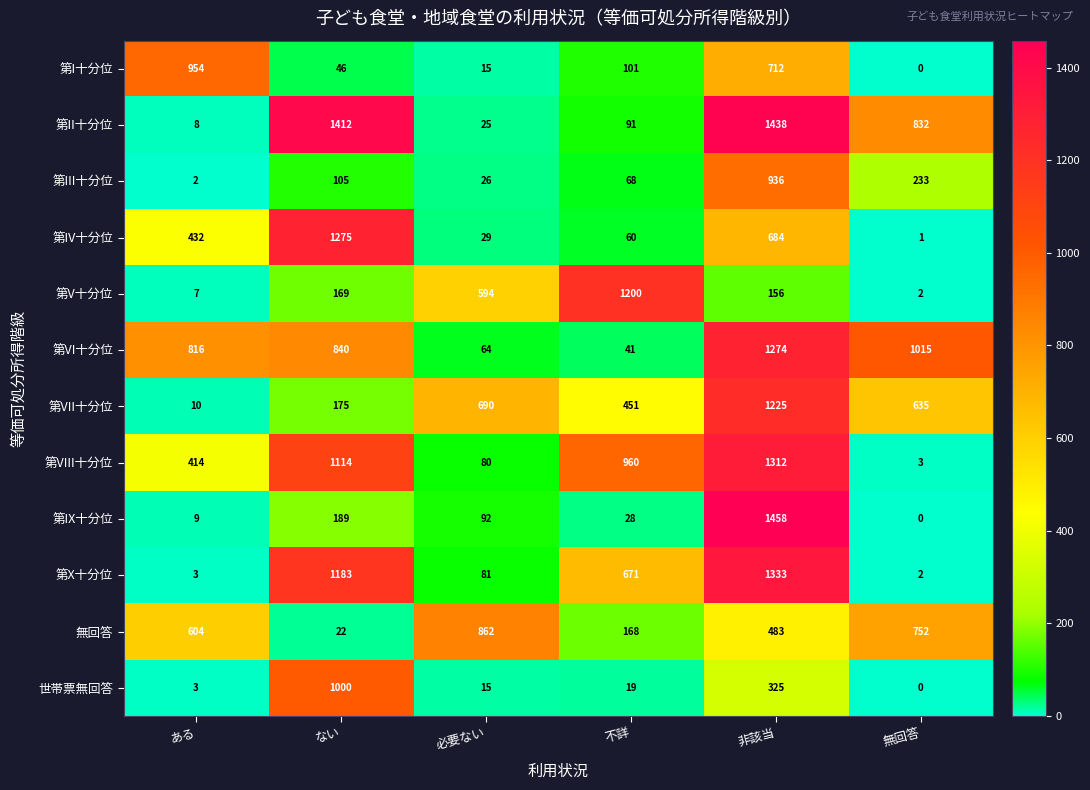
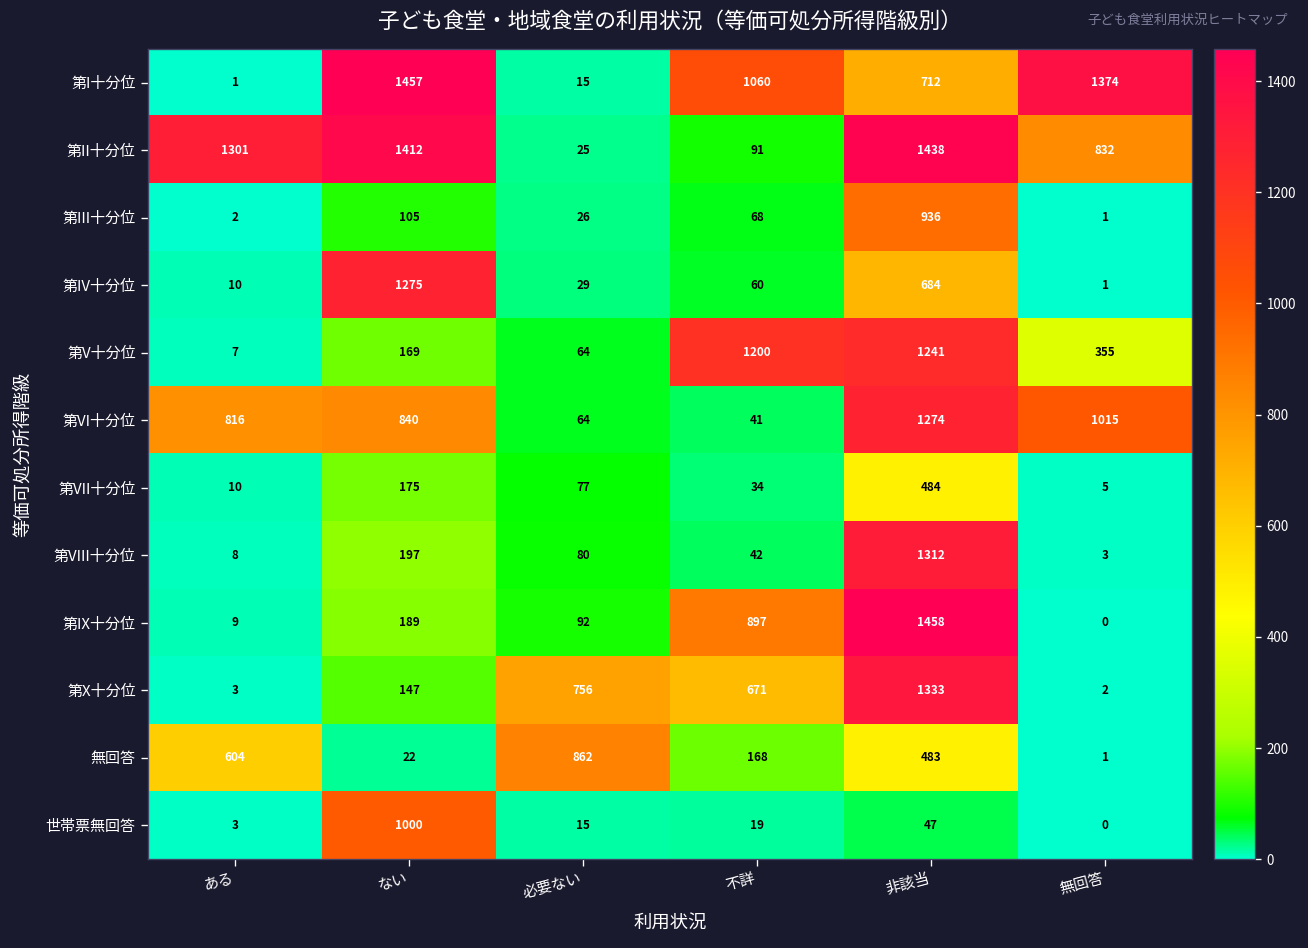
第I十分位, ある: 954 -> 1
第I十分位, ない: 46 -> 1457
第I十分位, 不詳: 101 -> 1060
第I十分位, 無回答: 0 -> 1374
第II十分位, ある: 8 -> 1301
第III十分位, 無回答: 233 -> 1
第IV十分位, ある: 432 -> 10
第V十分位, 必要ない: 594 -> 64
第V十分位, 非該当: 156 -> 1241
第V十分位, 無回答: 2 -> 355
第VII十分位, 必要ない: 690 -> 77
第VII十分位, 不詳: 451 -> 34
第VII十分位, 非該当: 1225 -> 484
第VII十分位, 無回答: 635 -> 5
第VIII十分位, ある: 414 -> 8
第VIII十分位, ない: 1114 -> 197
第VIII十分位, 不詳: 960 -> 42
第IX十分位, 不詳: 28 -> 897
第X十分位, ない: 1183 -> 147
第X十分位, 必要ない: 81 -> 756
無回答, 無回答: 752 -> 1
世帯票無回答, 非該当: 325 -> 47
